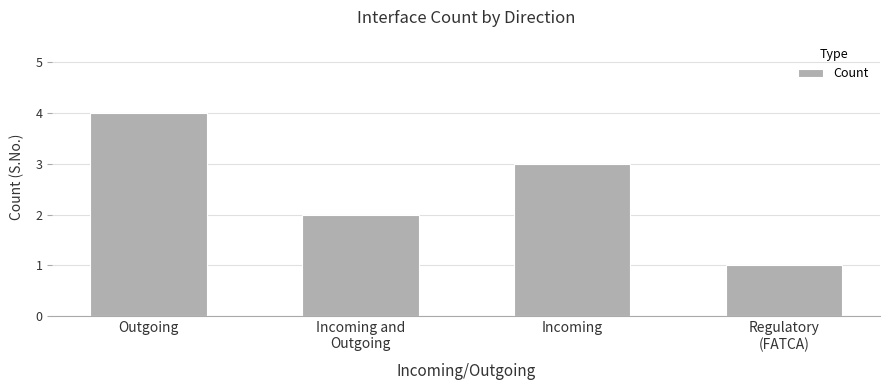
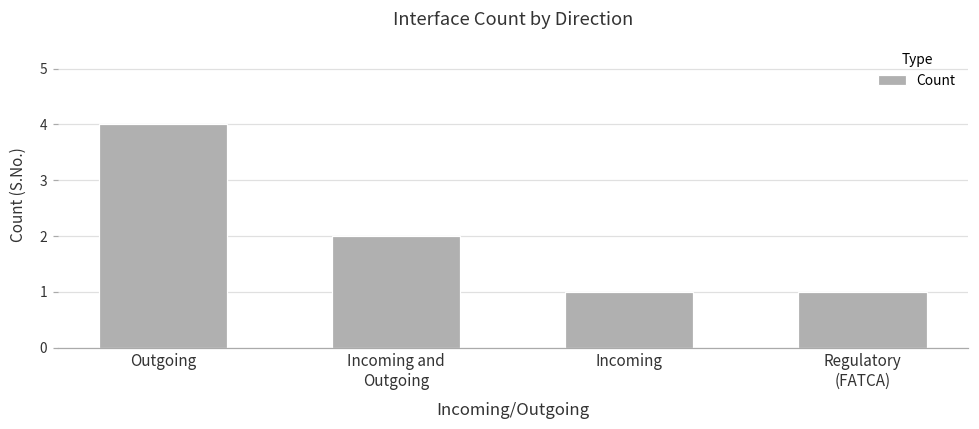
Incoming: 3 -> 1
